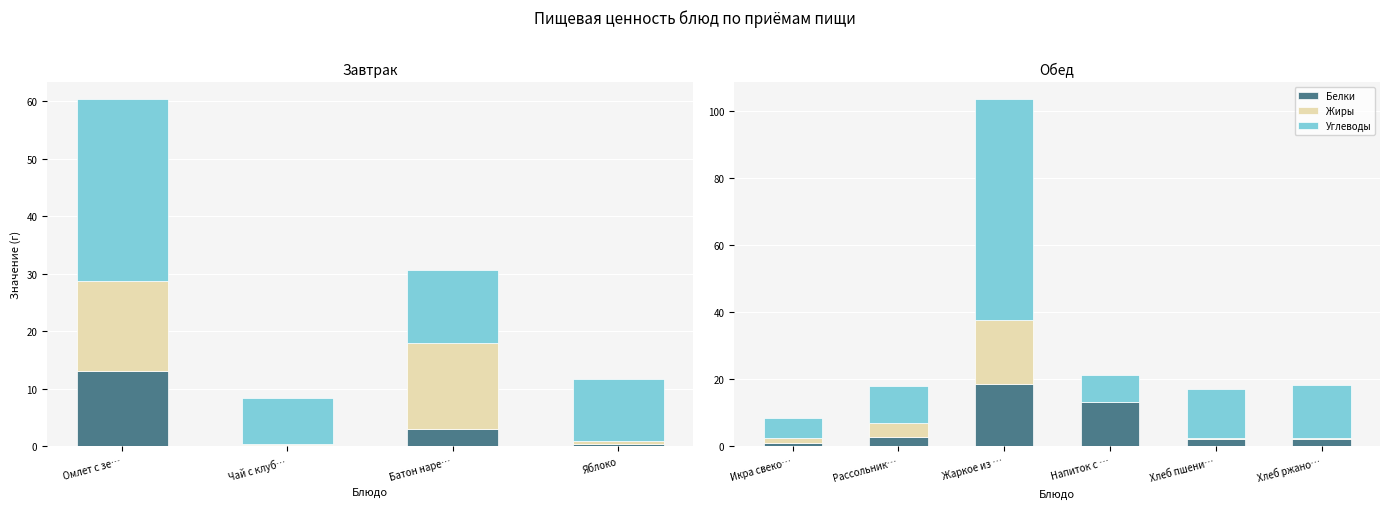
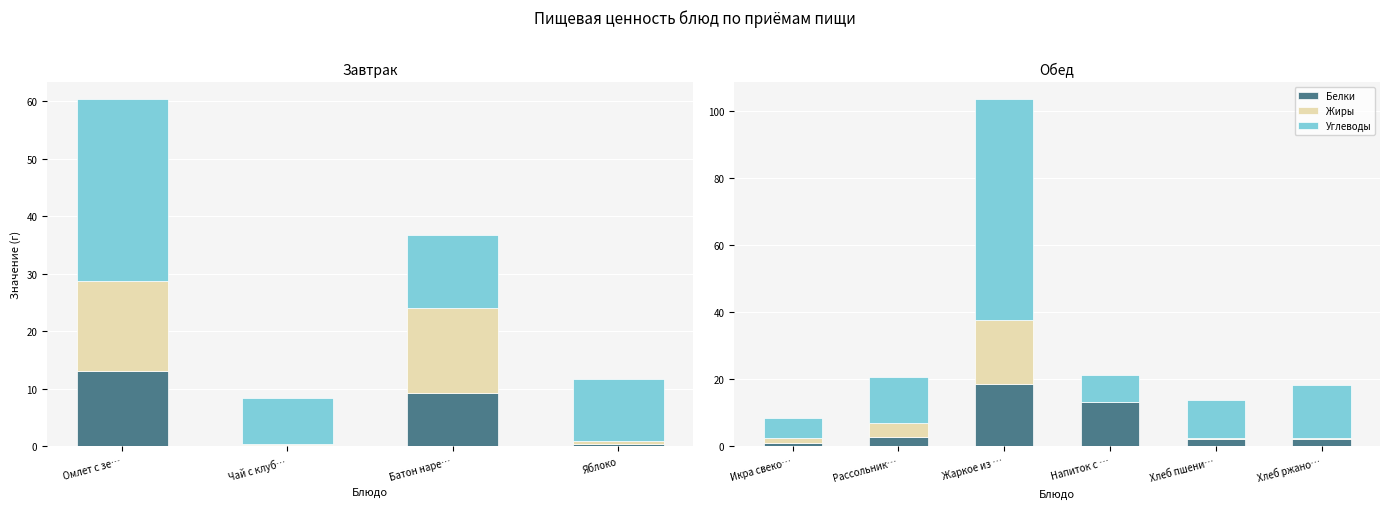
Завтрак, Белки, Батон наре…: 3 -> 9
Обед, Углеводы, Рассольник…: 11 -> 14
Обед, Углеводы, Хлеб пшени…: 15 -> 11
